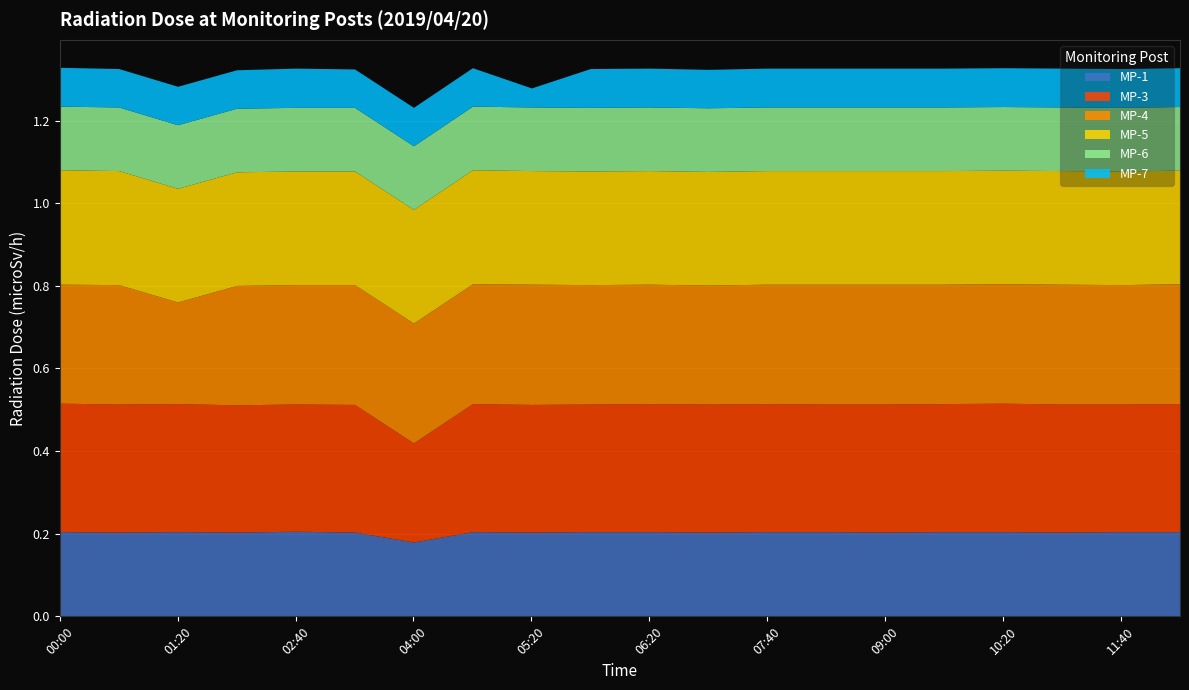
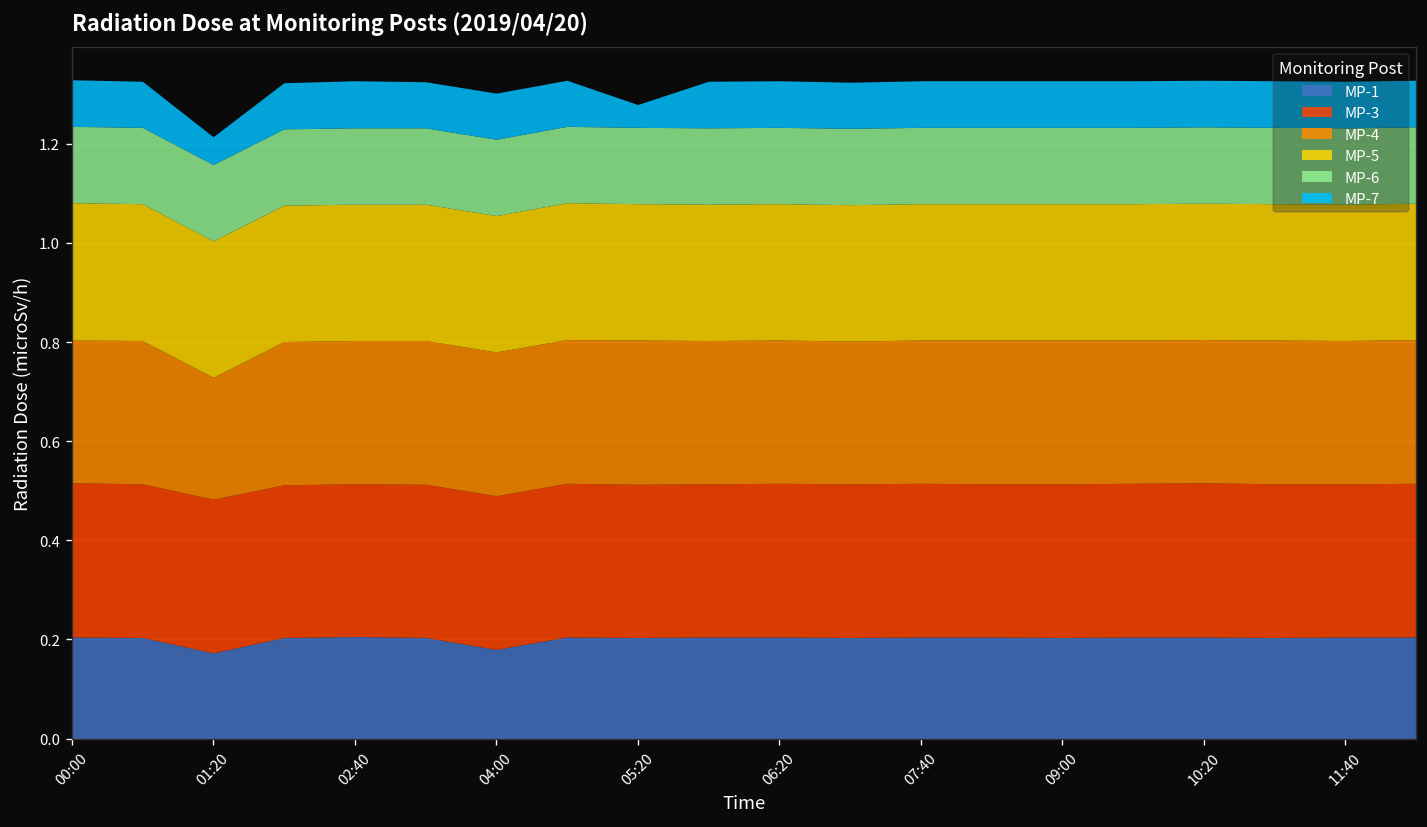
MP-1, 01:20: 0.21 -> 0.17
MP-7, 01:20: 0.09 -> 0.06
MP-3, 04:00: 0.24 -> 0.31
